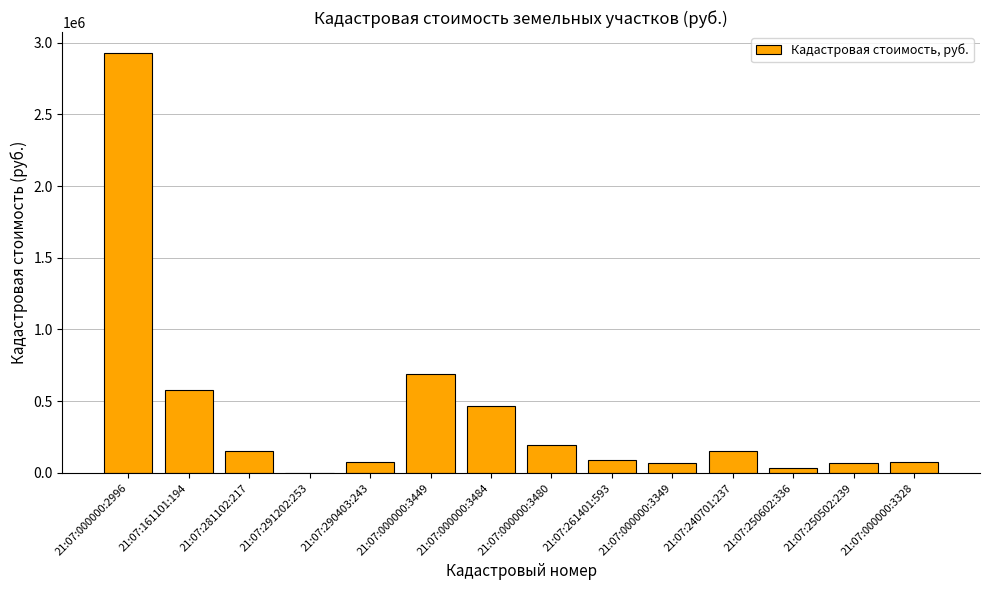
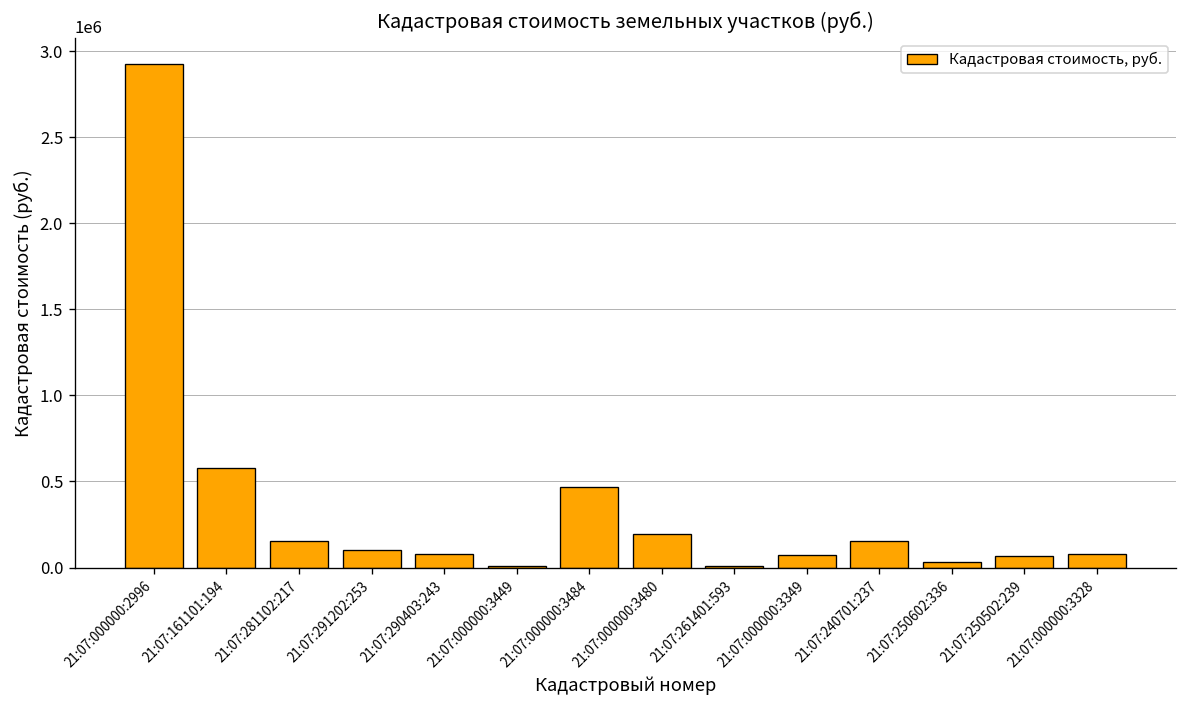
21:07:291202:253: 0 -> 100000
21:07:000000:3449: 690000 -> 10000
21:07:261401:593: 90000 -> 10000
